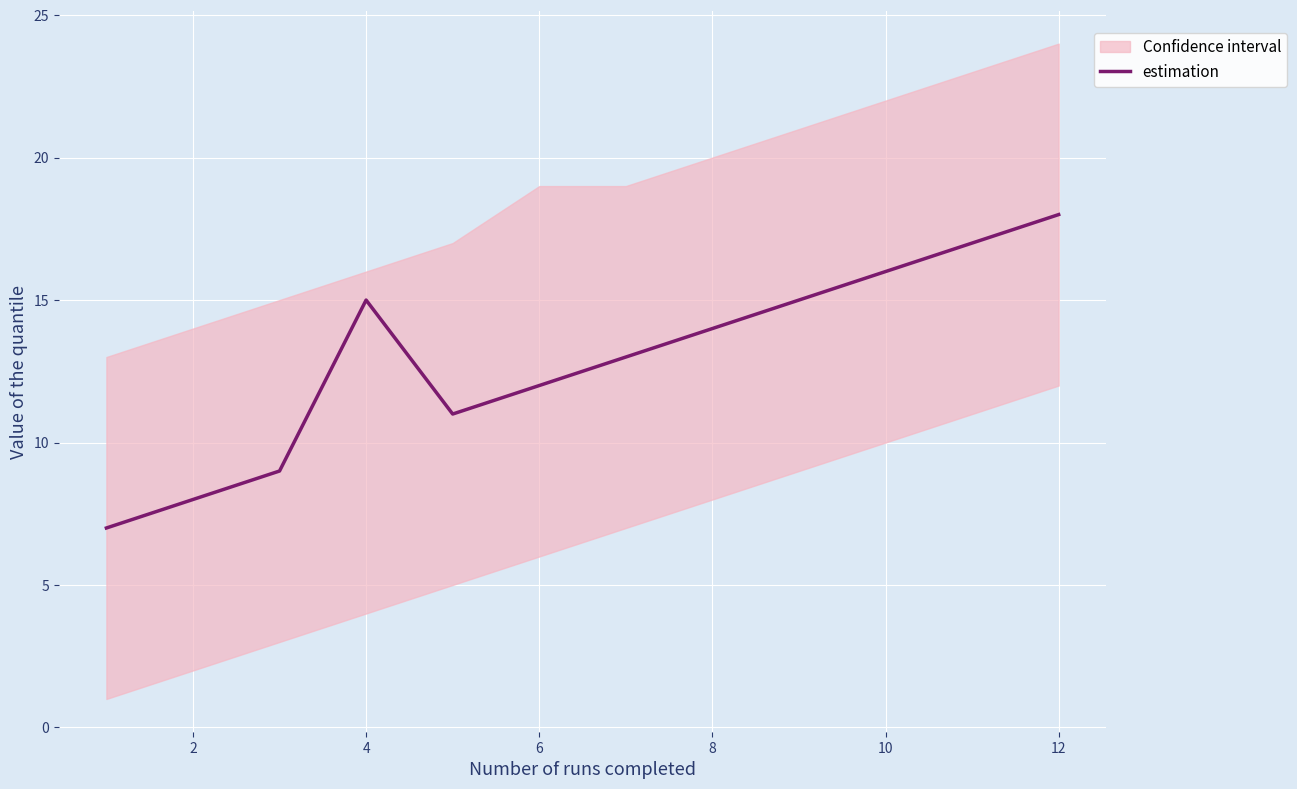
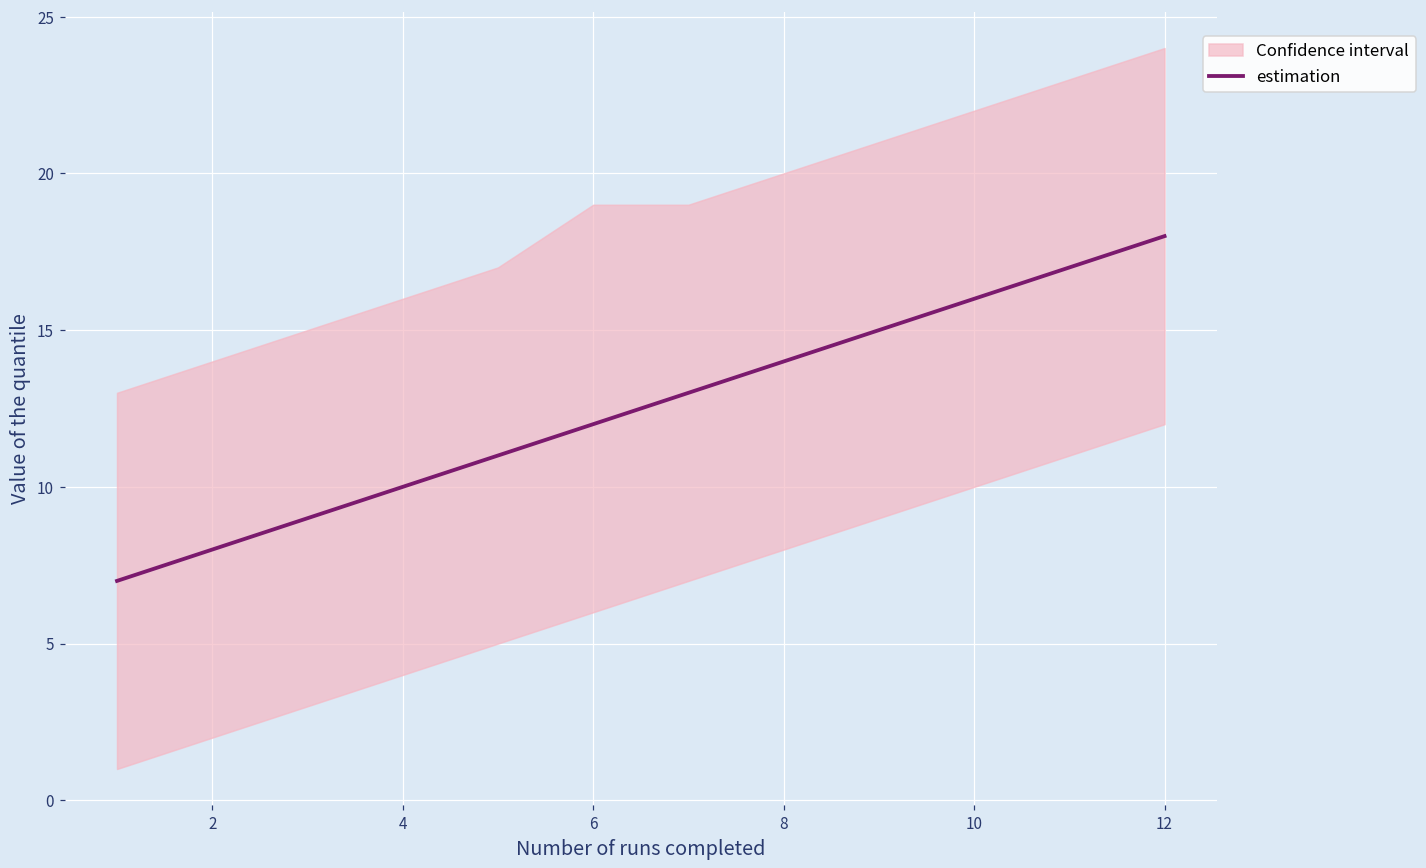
estimation, 4: 15 -> 10
